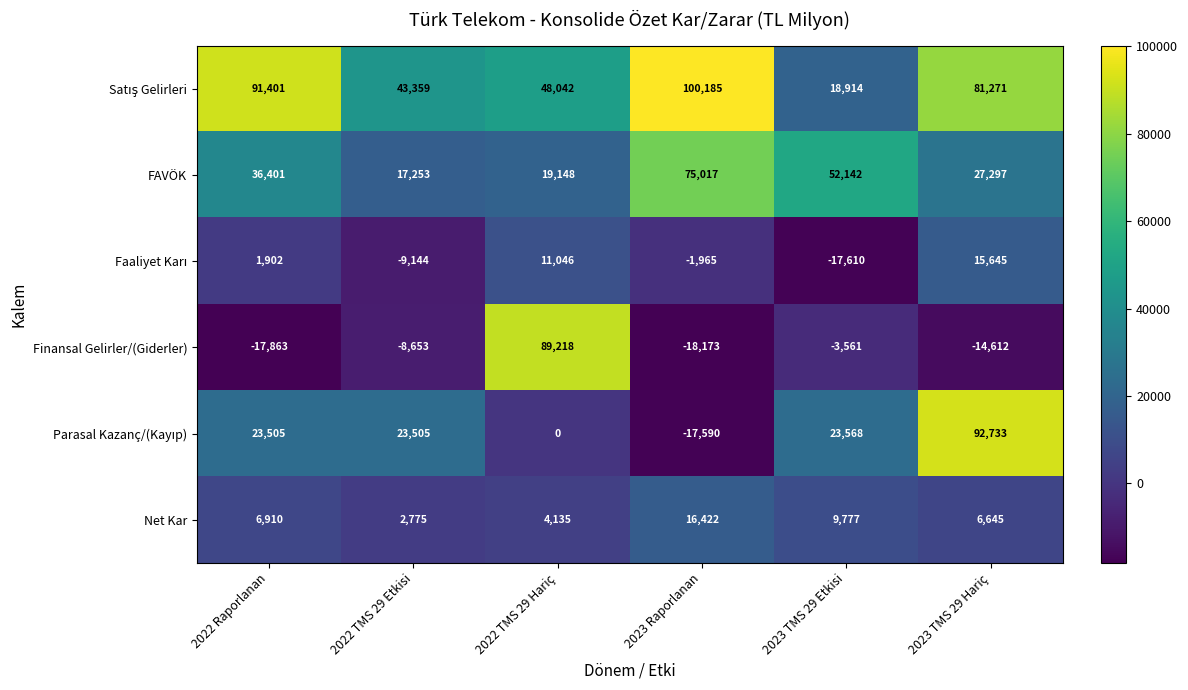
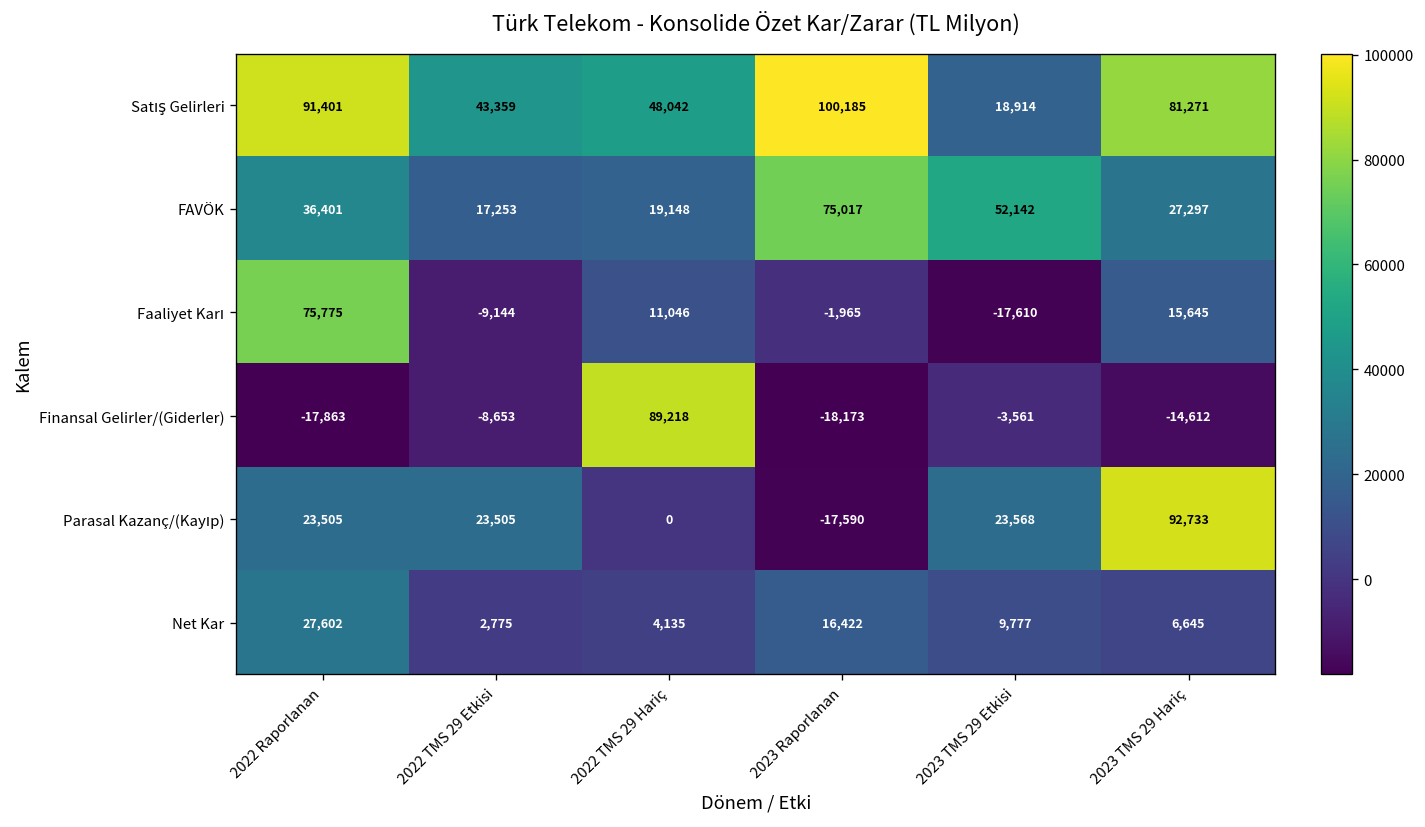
Faaliyet Karı, 2022 Raporlanan: 1,902 -> 75,775
Net Kar, 2022 Raporlanan: 6,910 -> 27,602
